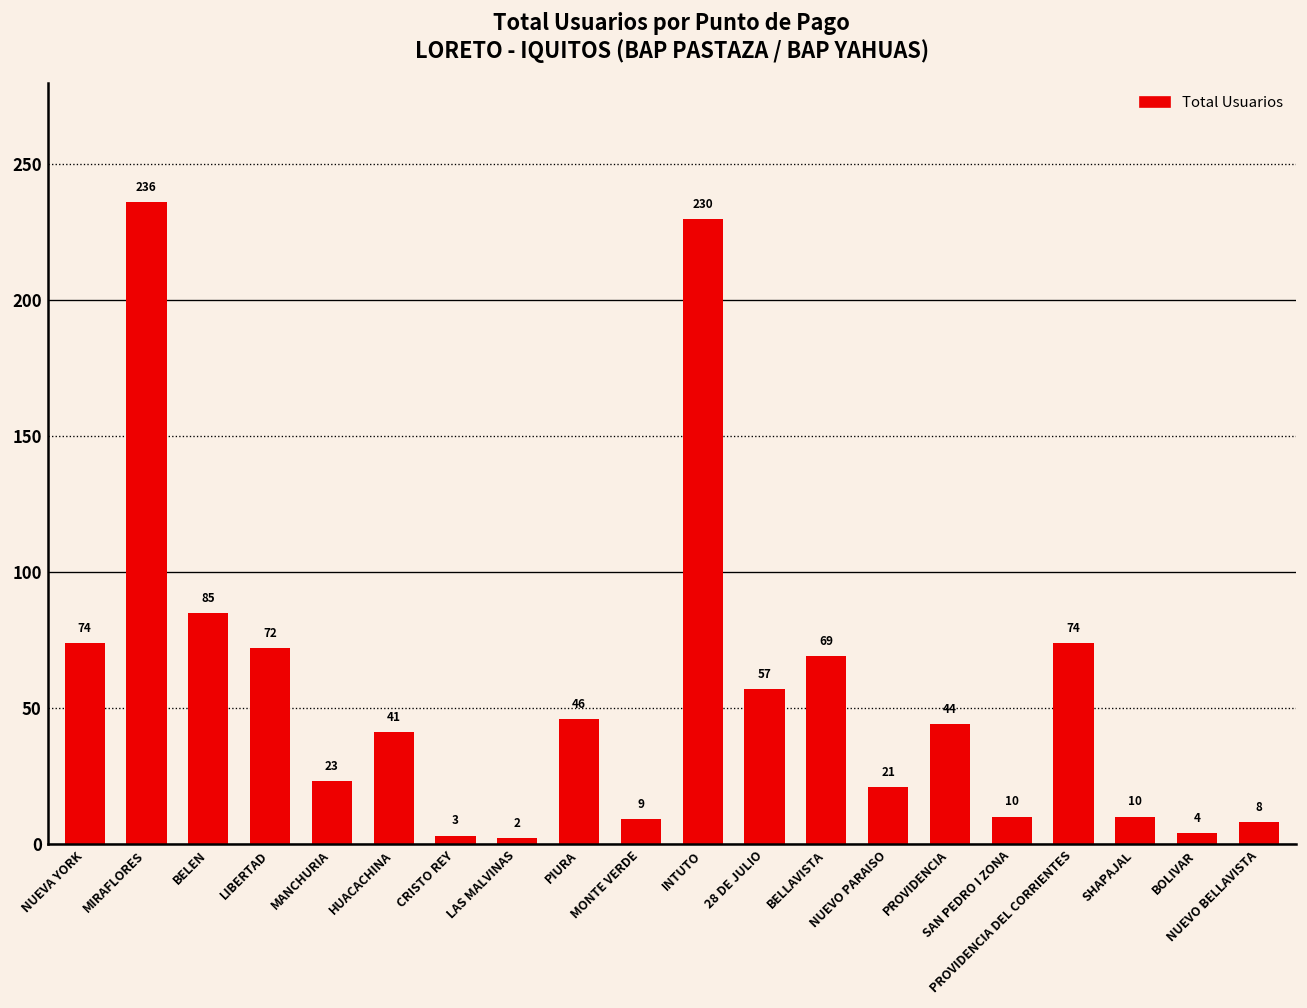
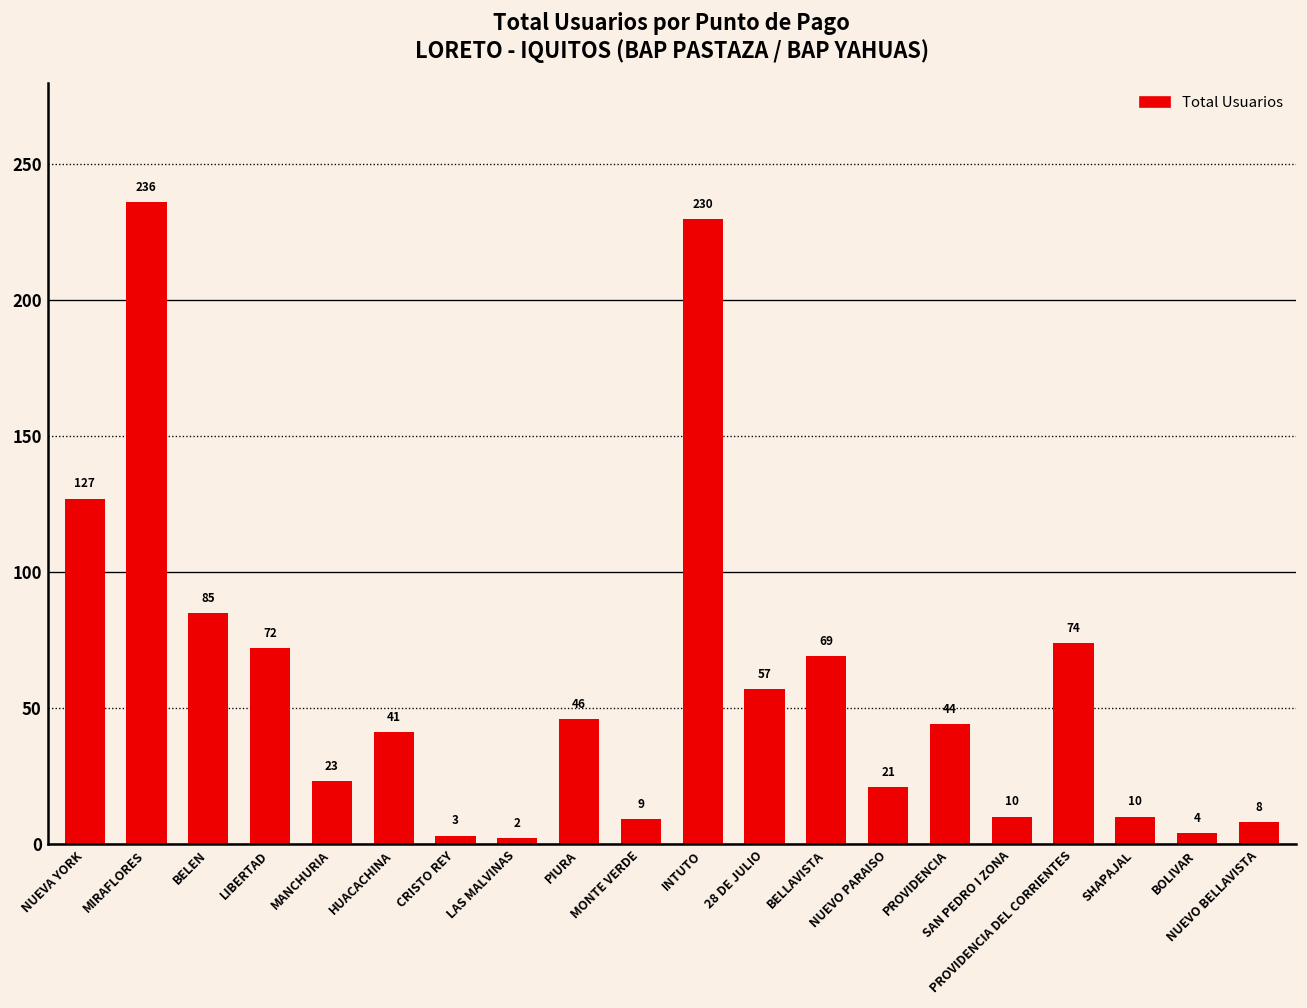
NUEVA YORK: 74 -> 127
